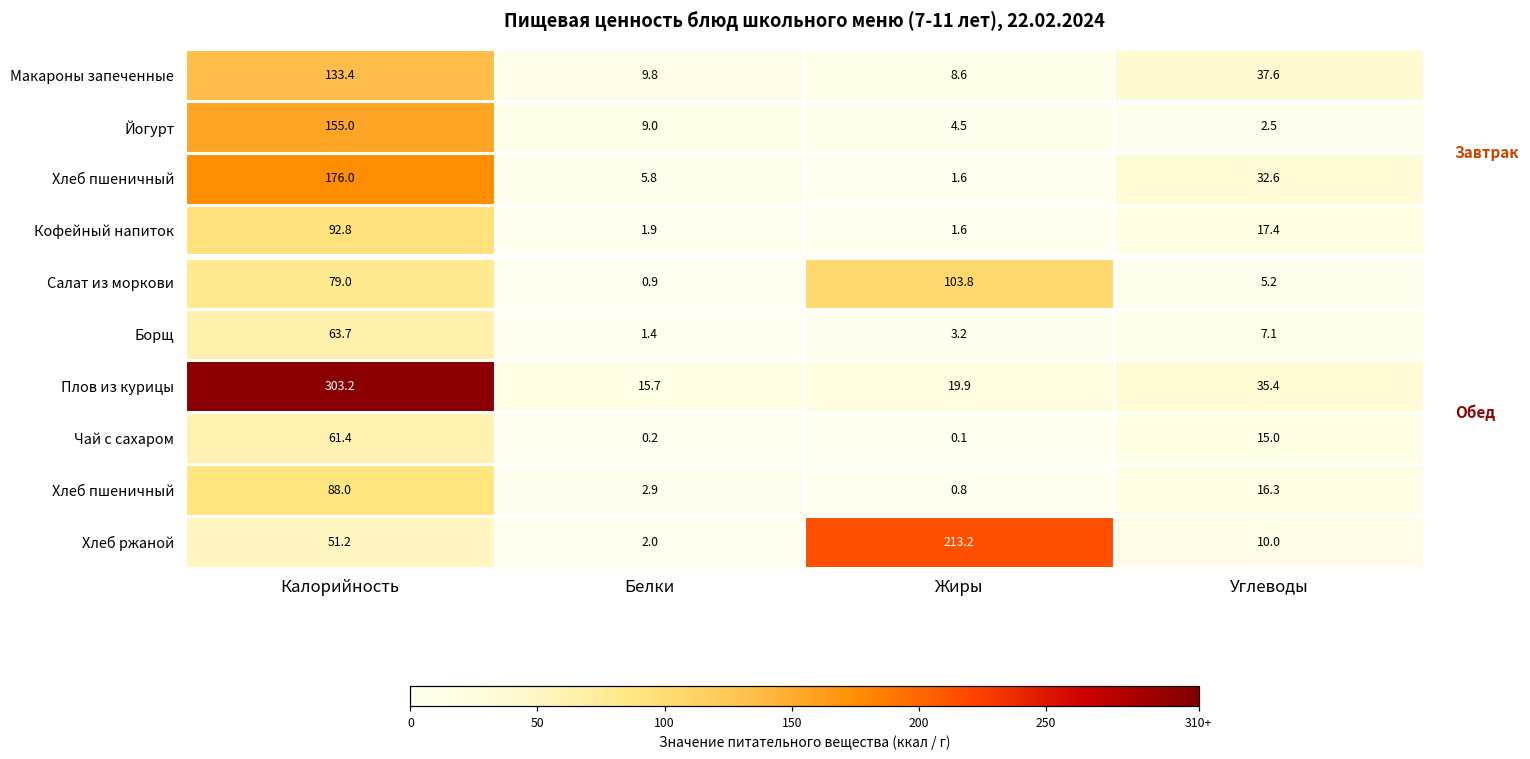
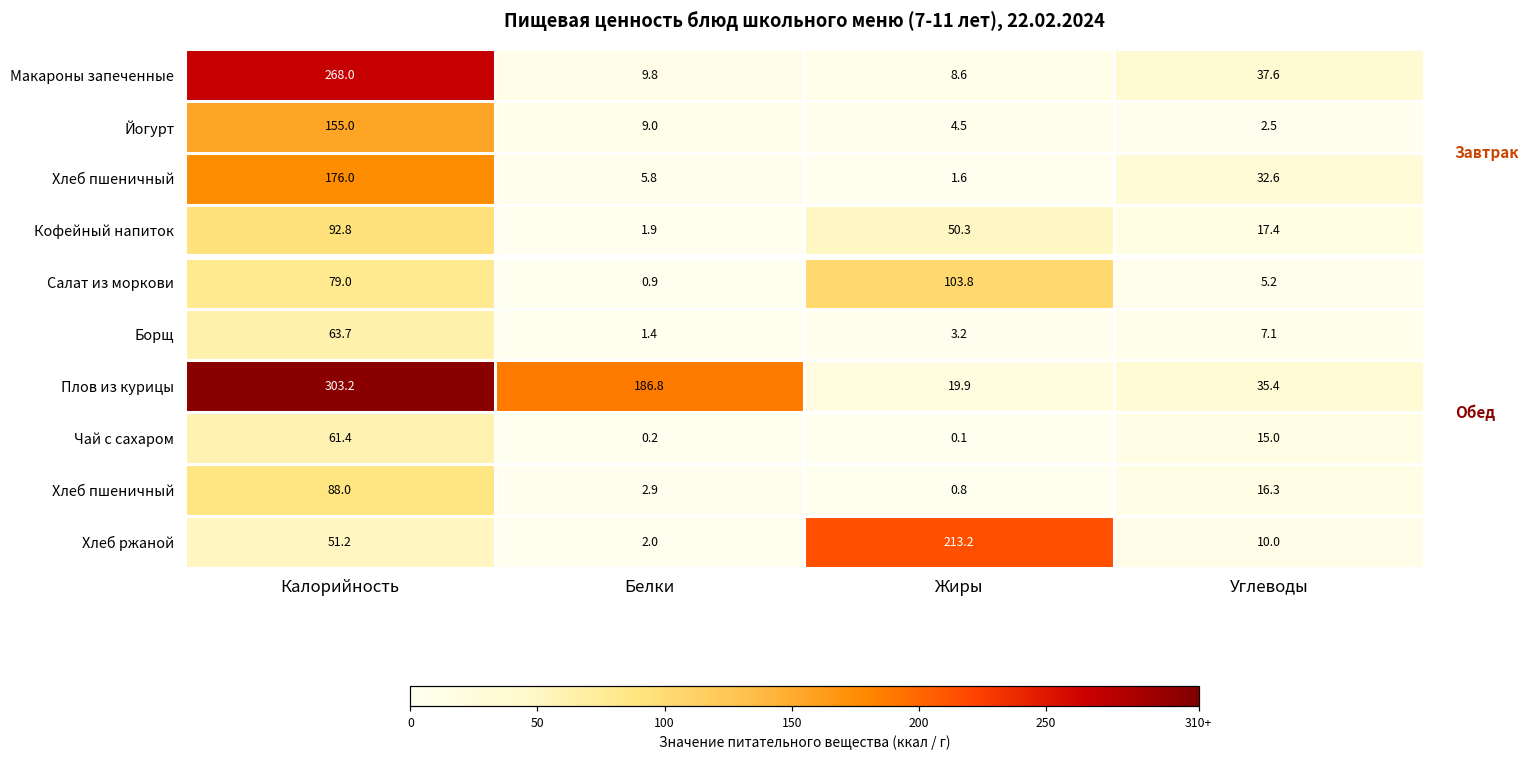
Макароны запеченные, Калорийность: 133.4 -> 268.0
Кофейный напиток, Жиры: 1.6 -> 50.3
Плов из курицы, Белки: 15.7 -> 186.8
